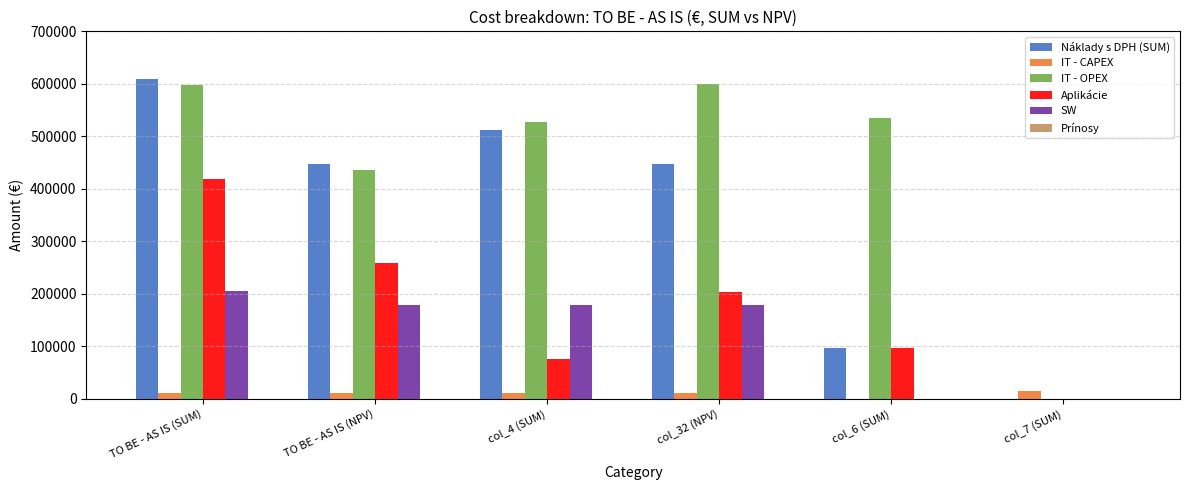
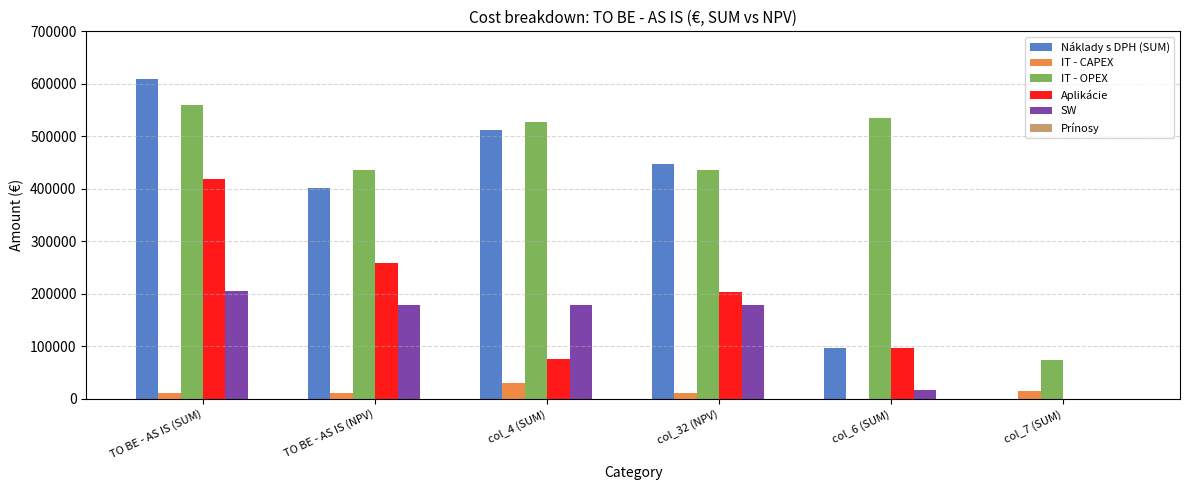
IT - OPEX, TO BE - AS IS (SUM): 600000 -> 560000
Náklady s DPH (SUM), TO BE - AS IS (NPV): 450000 -> 400000
IT - CAPEX, col_4 (SUM): 10000 -> 30000
IT - OPEX, col_32 (NPV): 600000 -> 440000
SW, col_6 (SUM): 0 -> 20000
IT - OPEX, col_7 (SUM): 0 -> 70000
